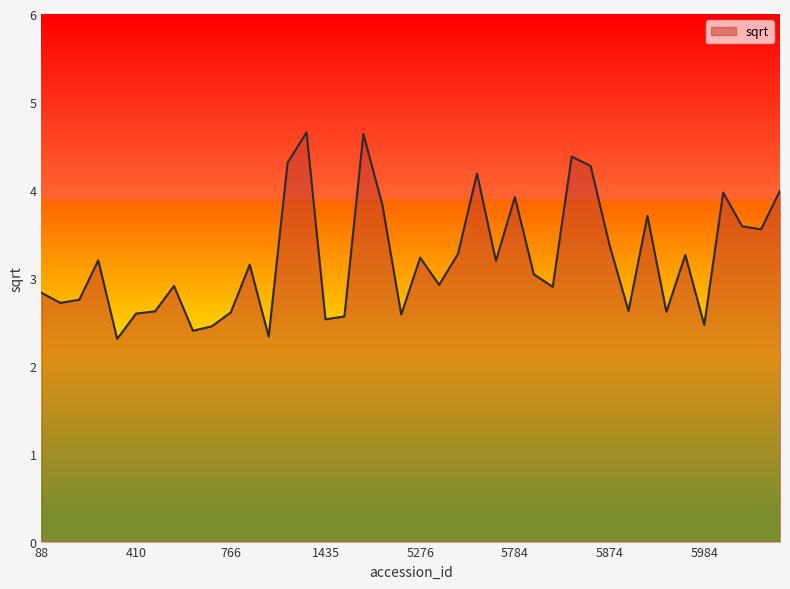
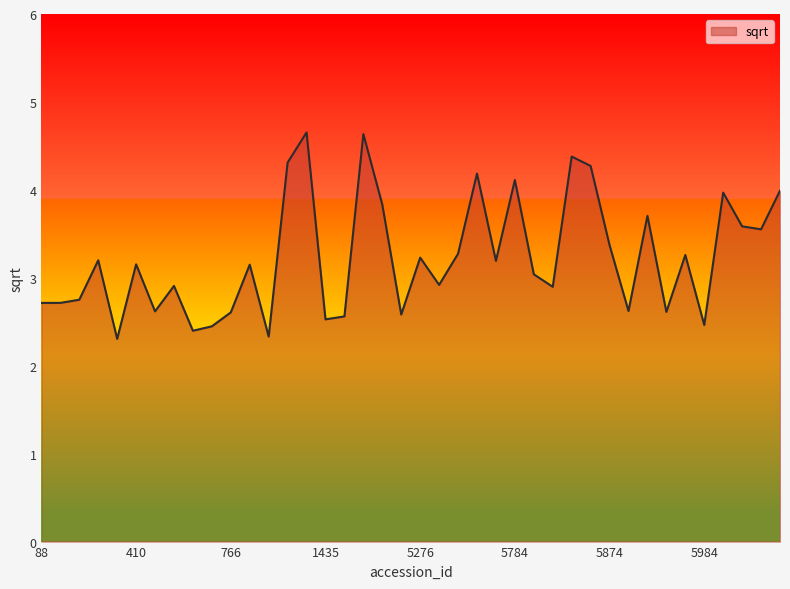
88: 2.8 -> 2.7
410: 2.6 -> 3.2
5784: 3.9 -> 4.1
